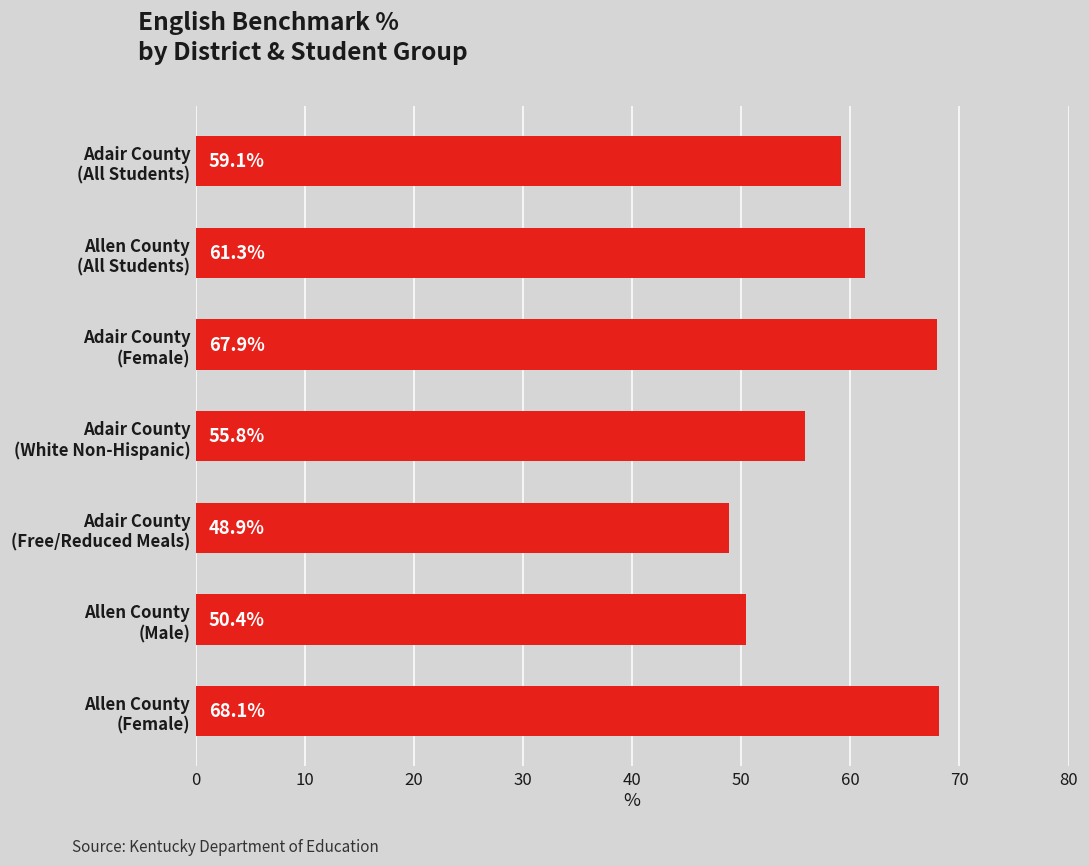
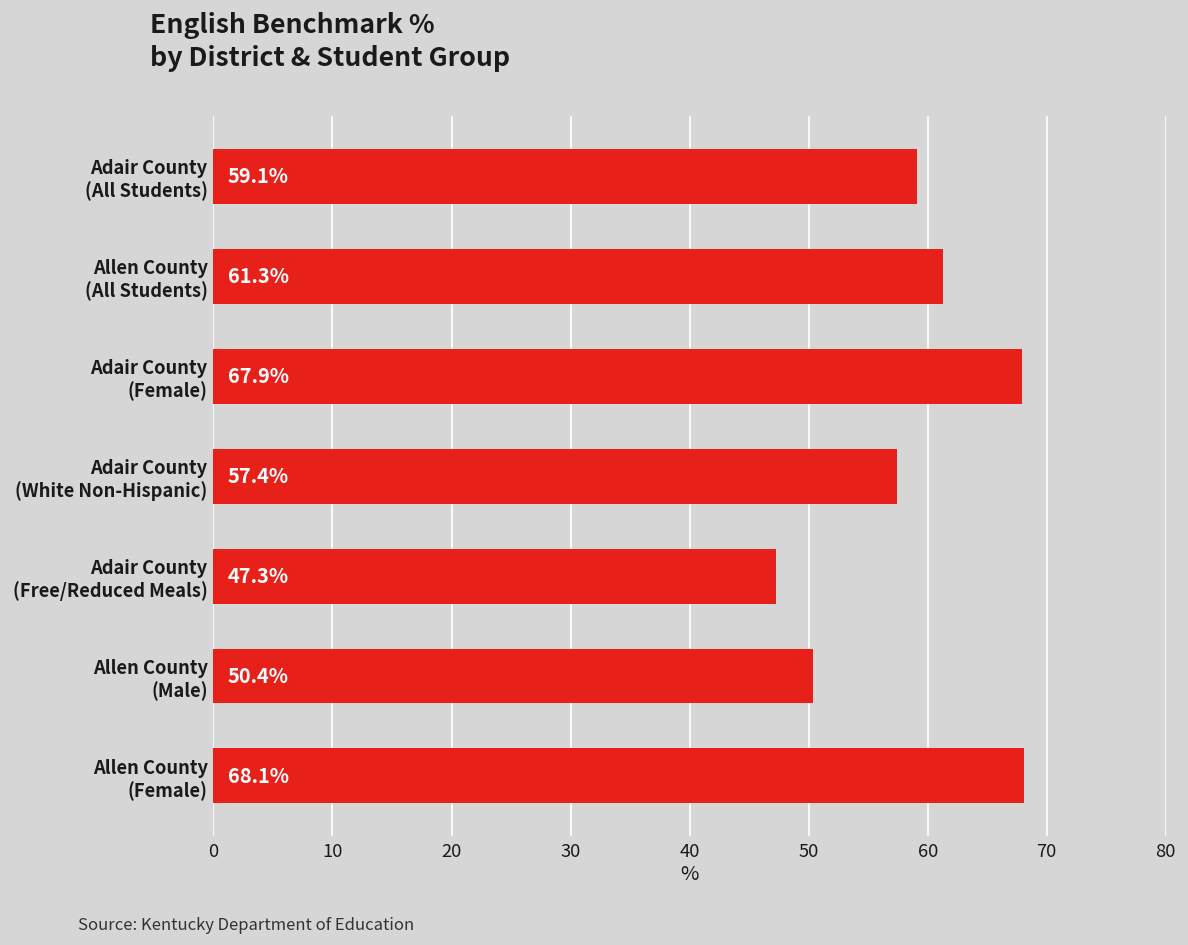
Adair County (White Non-Hispanic): 55.8% -> 57.4%
Adair County (Free/Reduced Meals): 48.9% -> 47.3%
